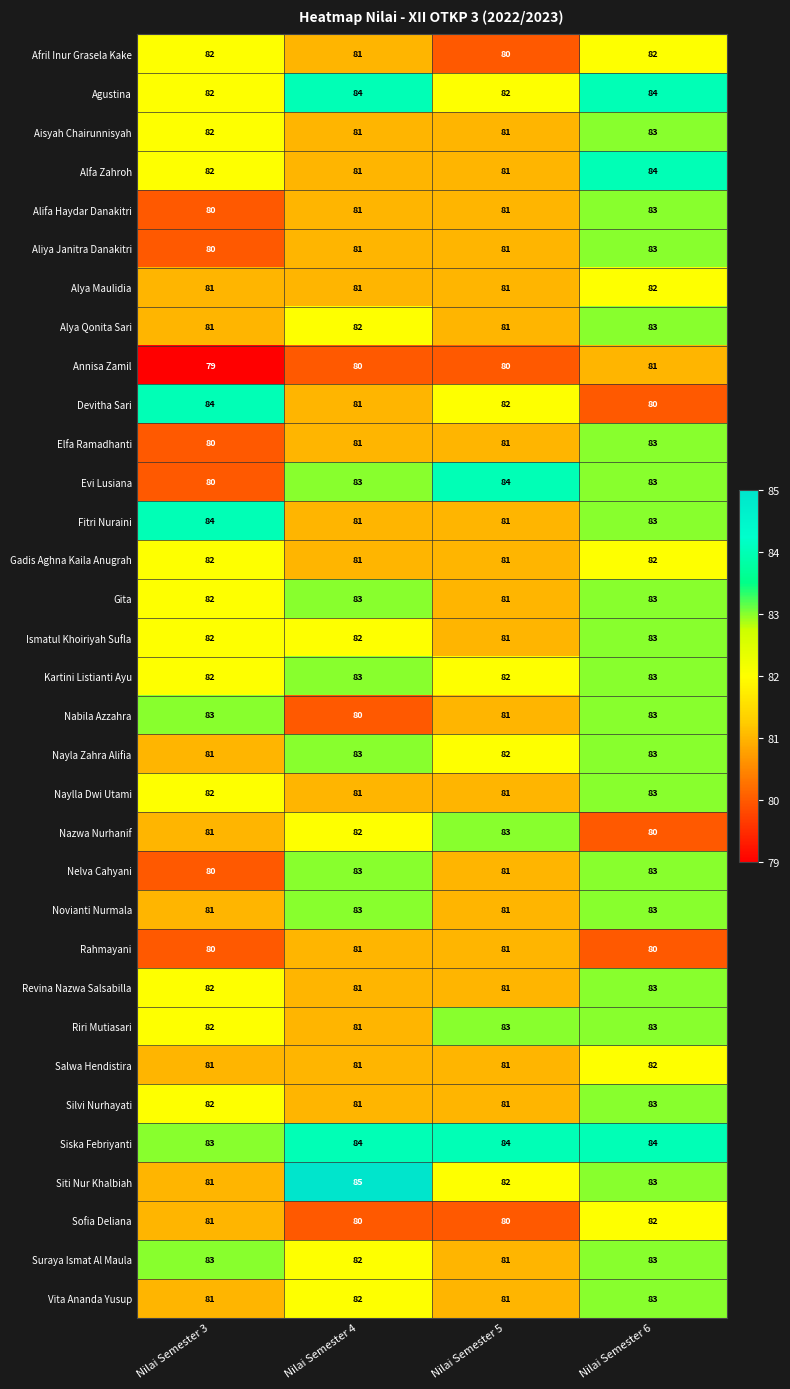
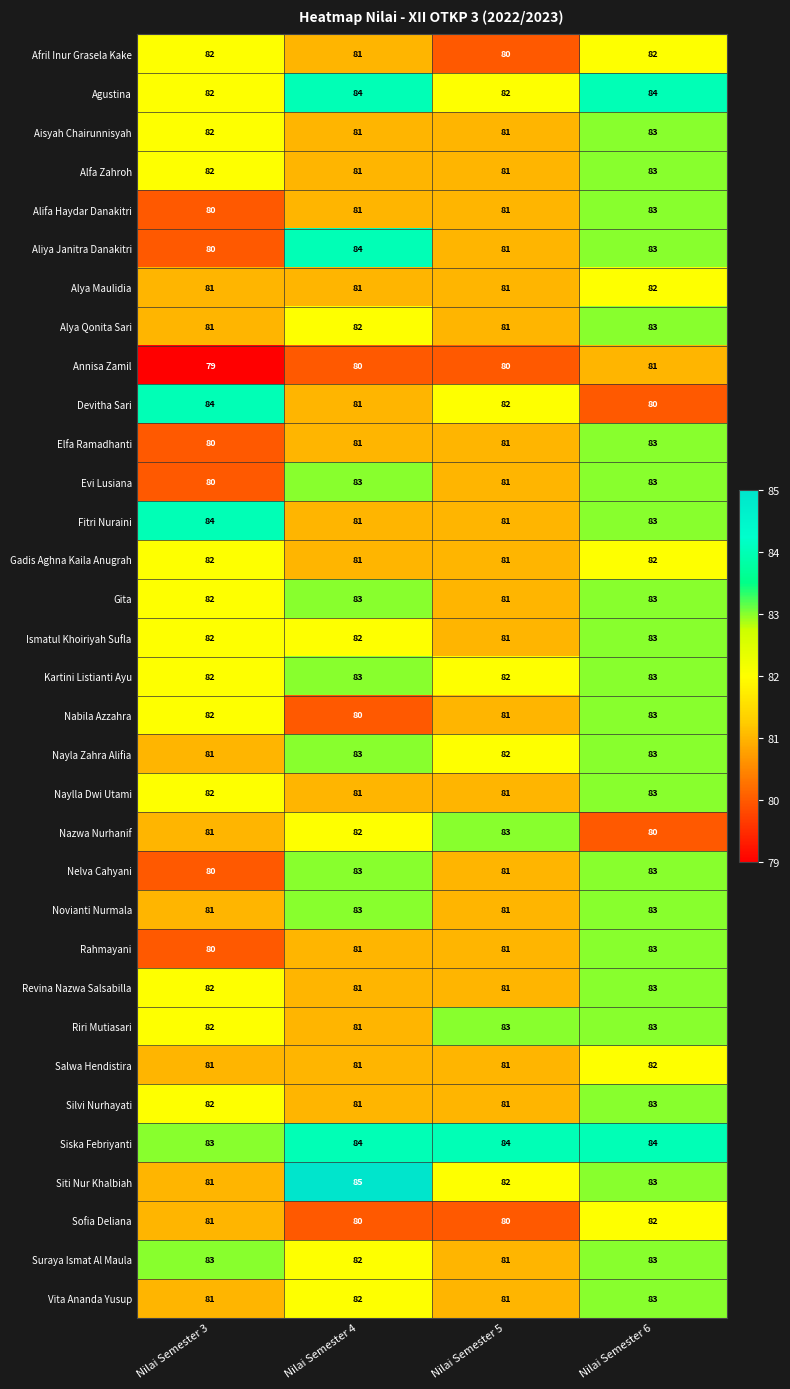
Alfa Zahroh, Nilai Semester 6: 84 -> 83
Aliya Janitra Danakitri, Nilai Semester 4: 81 -> 84
Evi Lusiana, Nilai Semester 5: 84 -> 81
Nabila Azzahra, Nilai Semester 3: 83 -> 82
Rahmayani, Nilai Semester 6: 80 -> 83
